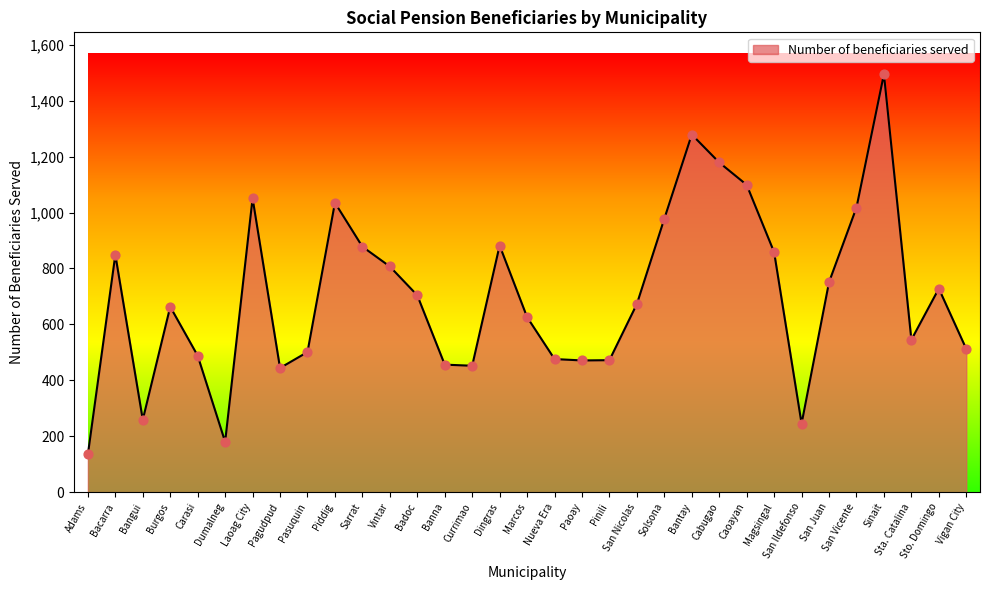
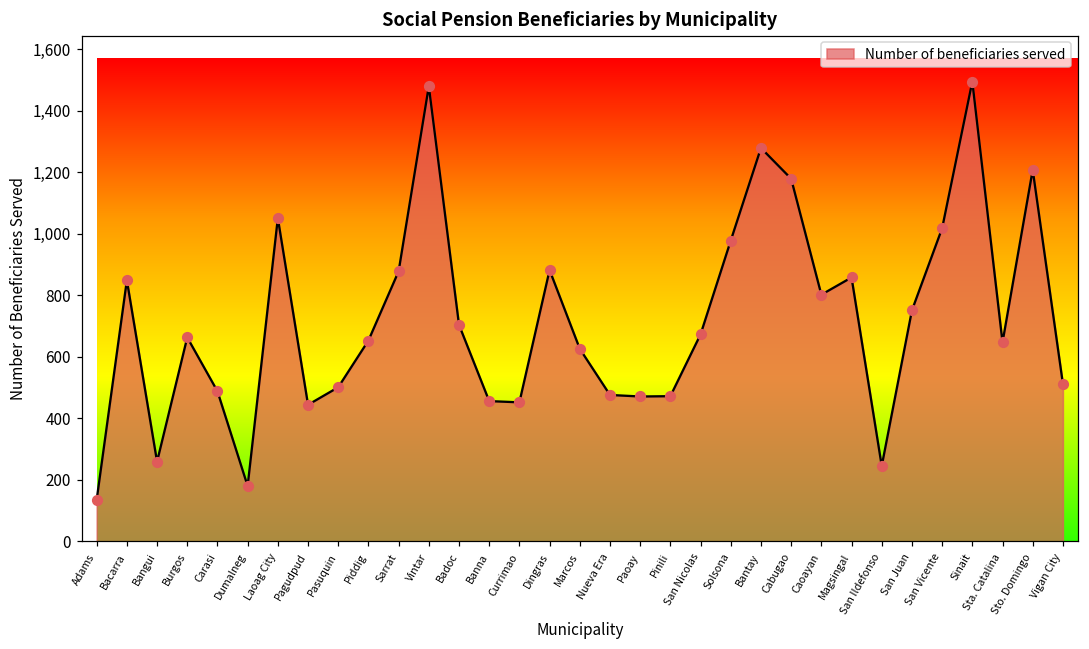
Piddig: 1,040 -> 650
Vintar: 810 -> 1,480
Caoayan: 1,100 -> 800
Sta. Catalina: 550 -> 650
Sto. Domingo: 730 -> 1,210
